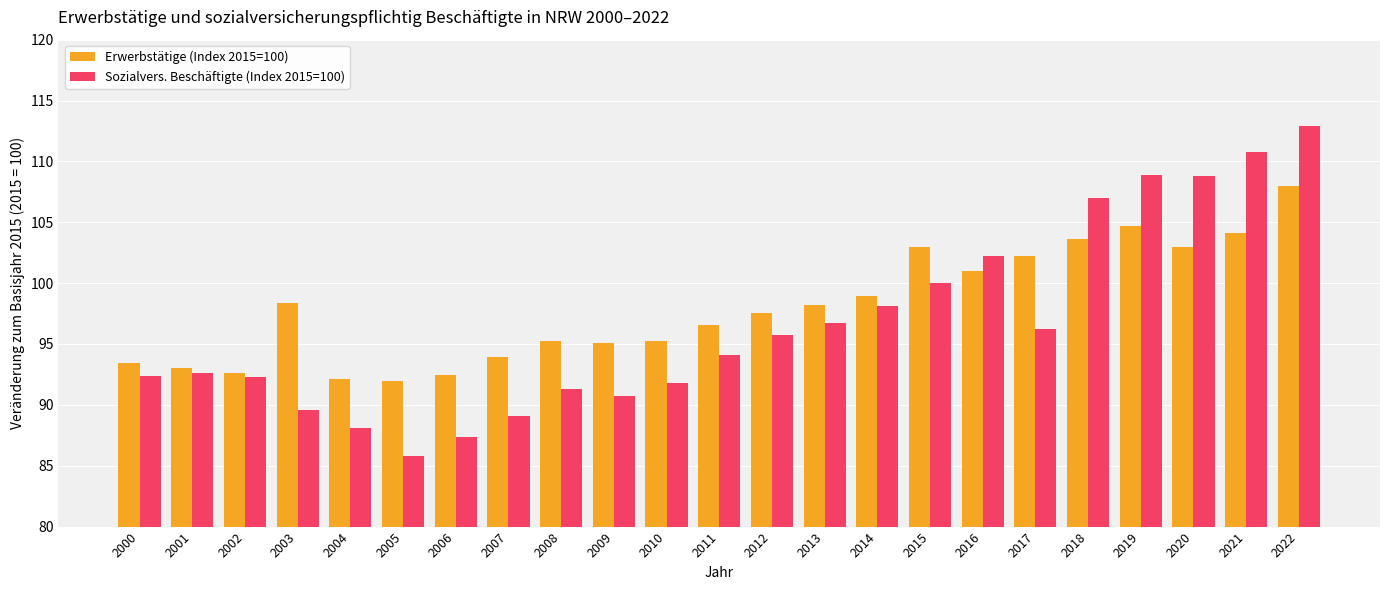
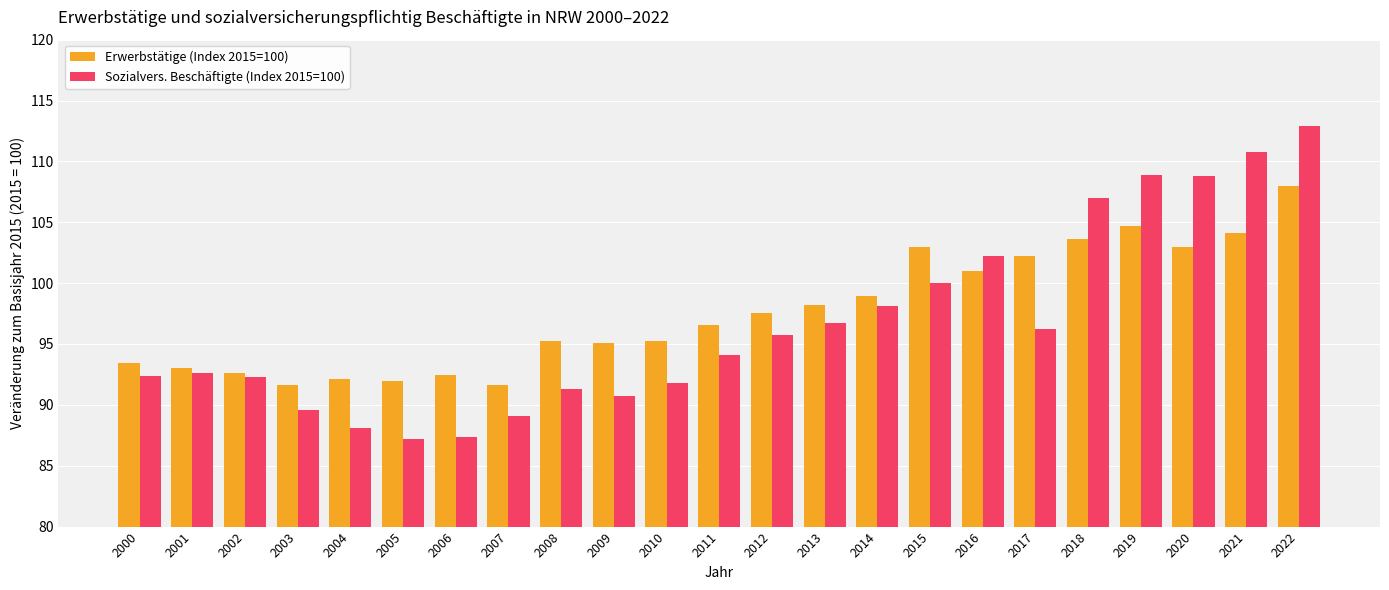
Erwerbstätige (Index 2015=100), 2003: 98.4 -> 91.6
Sozialvers. Beschäftigte (Index 2015=100), 2005: 85.8 -> 87.2
Erwerbstätige (Index 2015=100), 2007: 93.9 -> 91.7
